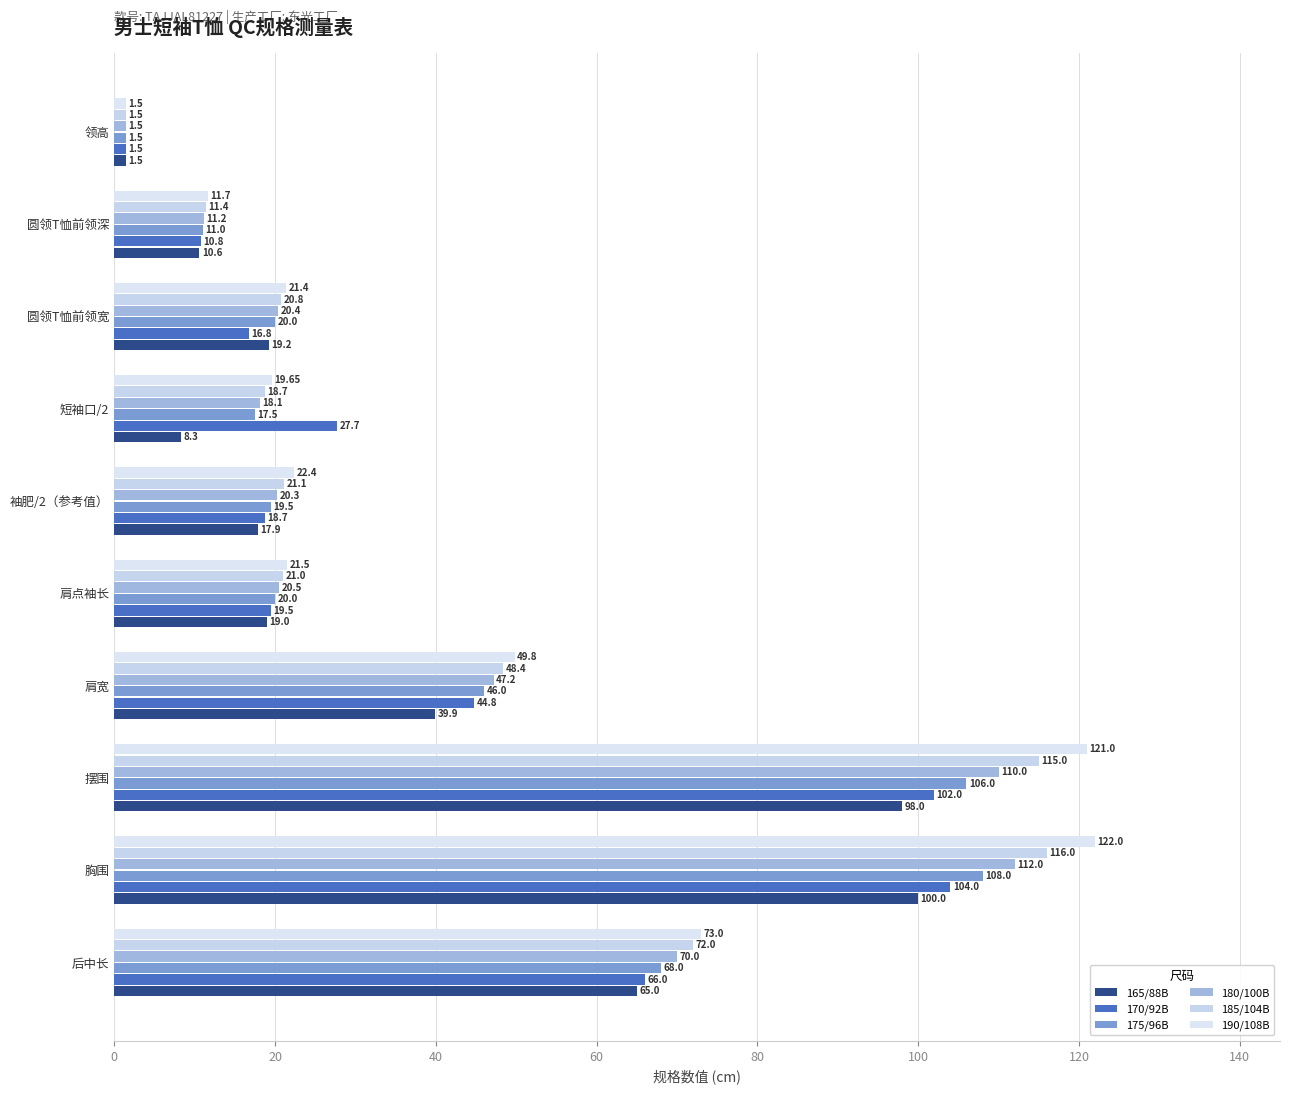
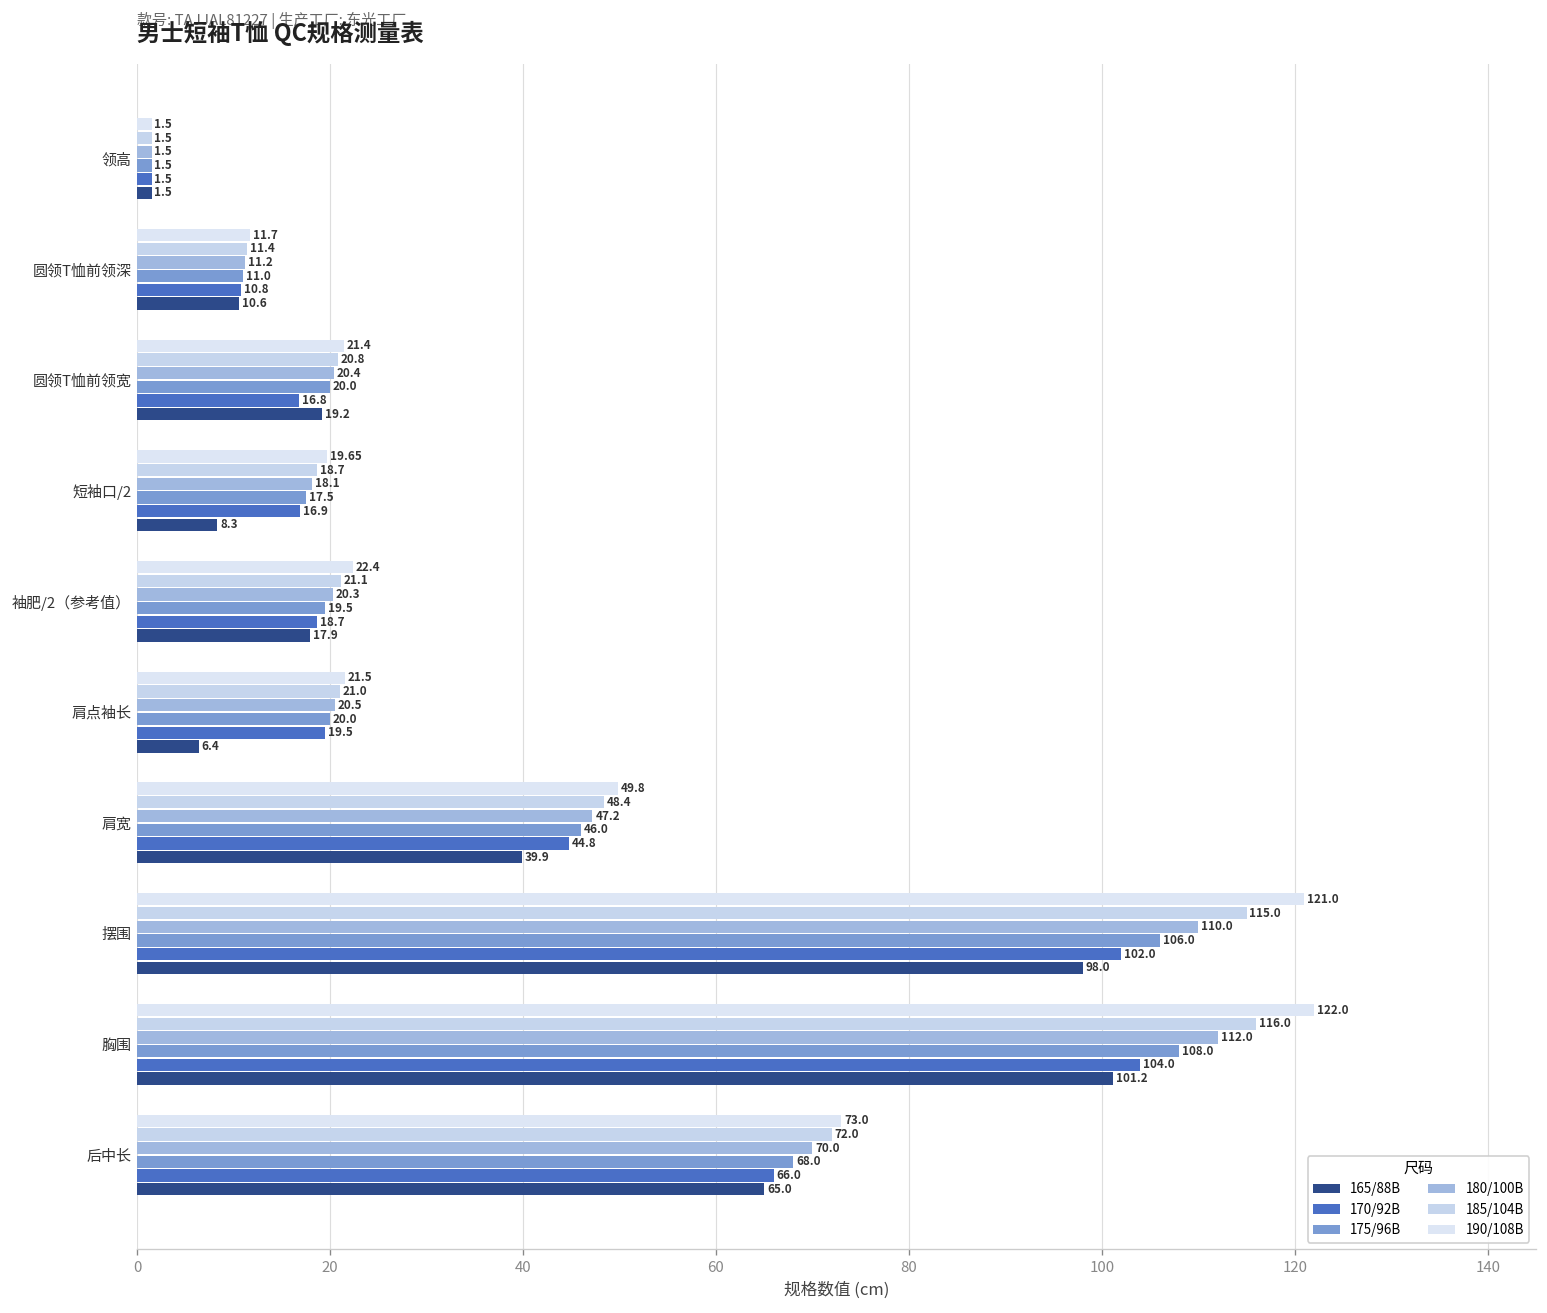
170/92B, 短袖口/2: 27.7 -> 16.9
165/88B, 肩点袖长: 19.0 -> 6.4
165/88B, 胸围: 100.0 -> 101.2
